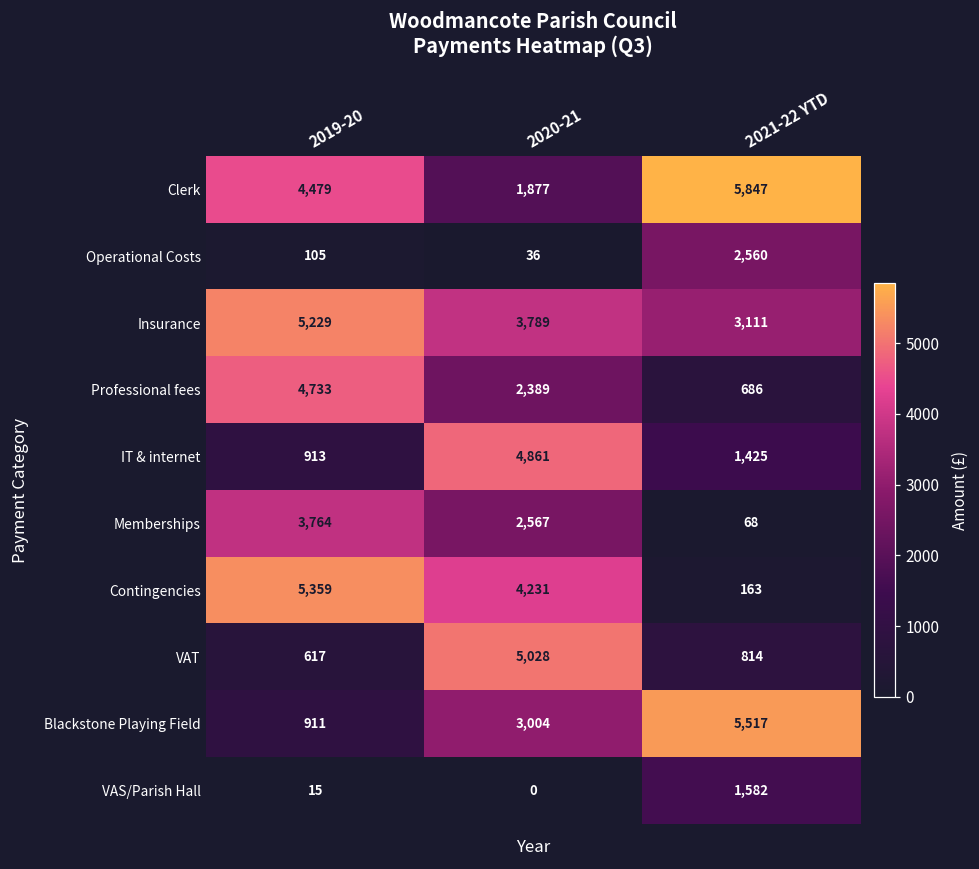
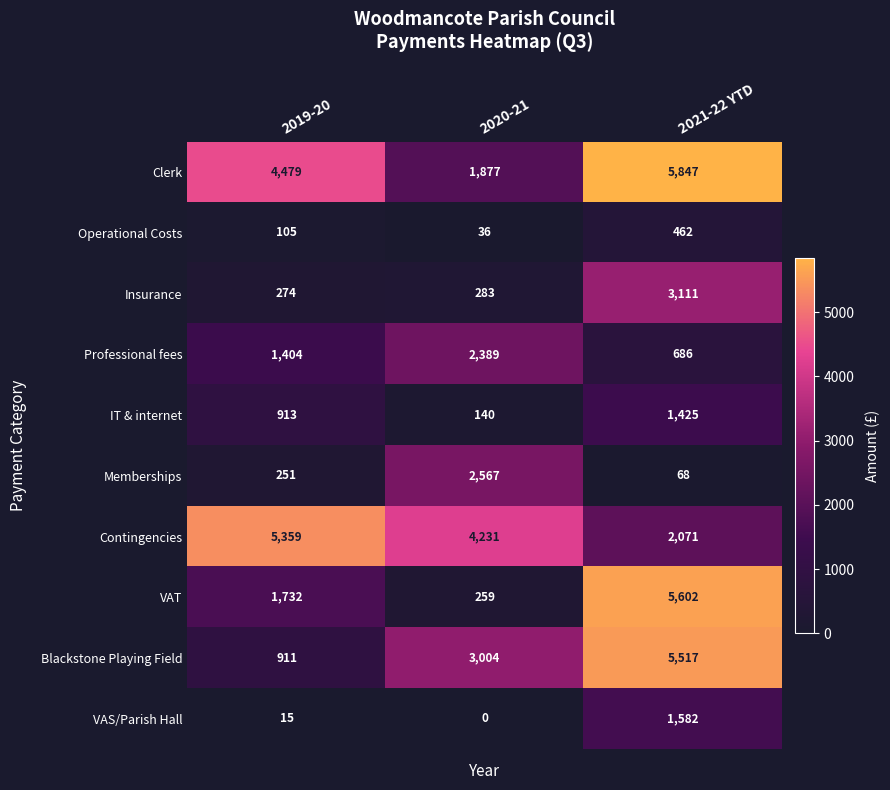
Operational Costs, 2021-22 YTD: 2,560 -> 462
Insurance, 2019-20: 5,229 -> 274
Insurance, 2020-21: 3,789 -> 283
Professional fees, 2019-20: 4,733 -> 1,404
IT & internet, 2020-21: 4,861 -> 140
Memberships, 2019-20: 3,764 -> 251
Contingencies, 2021-22 YTD: 163 -> 2,071
VAT, 2019-20: 617 -> 1,732
VAT, 2020-21: 5,028 -> 259
VAT, 2021-22 YTD: 814 -> 5,602
